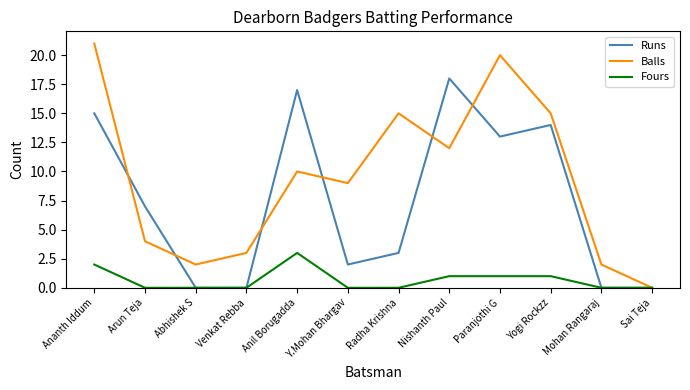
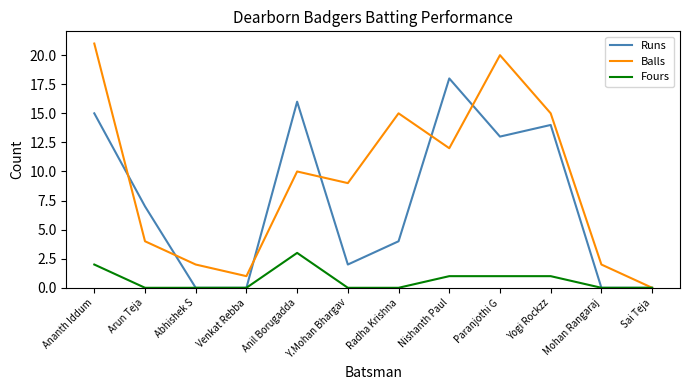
Balls, Venkat Rebba: 3 -> 1
Runs, Anil Borugadda: 17 -> 16
Runs, Radha Krishna: 3 -> 4
